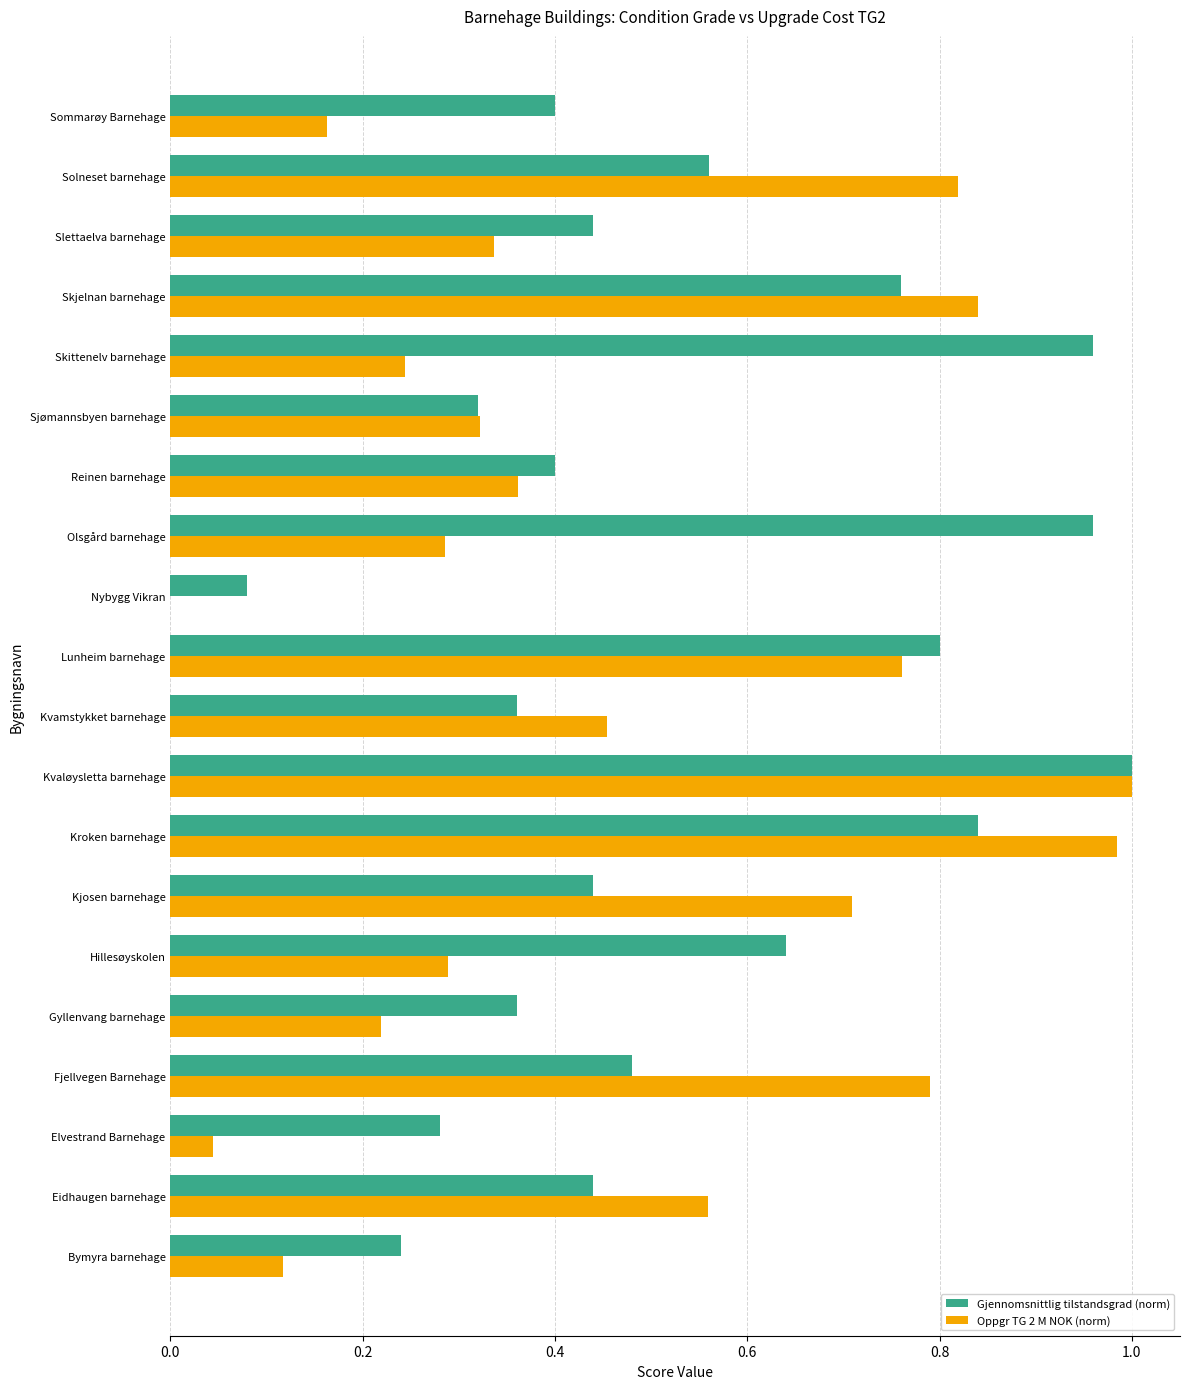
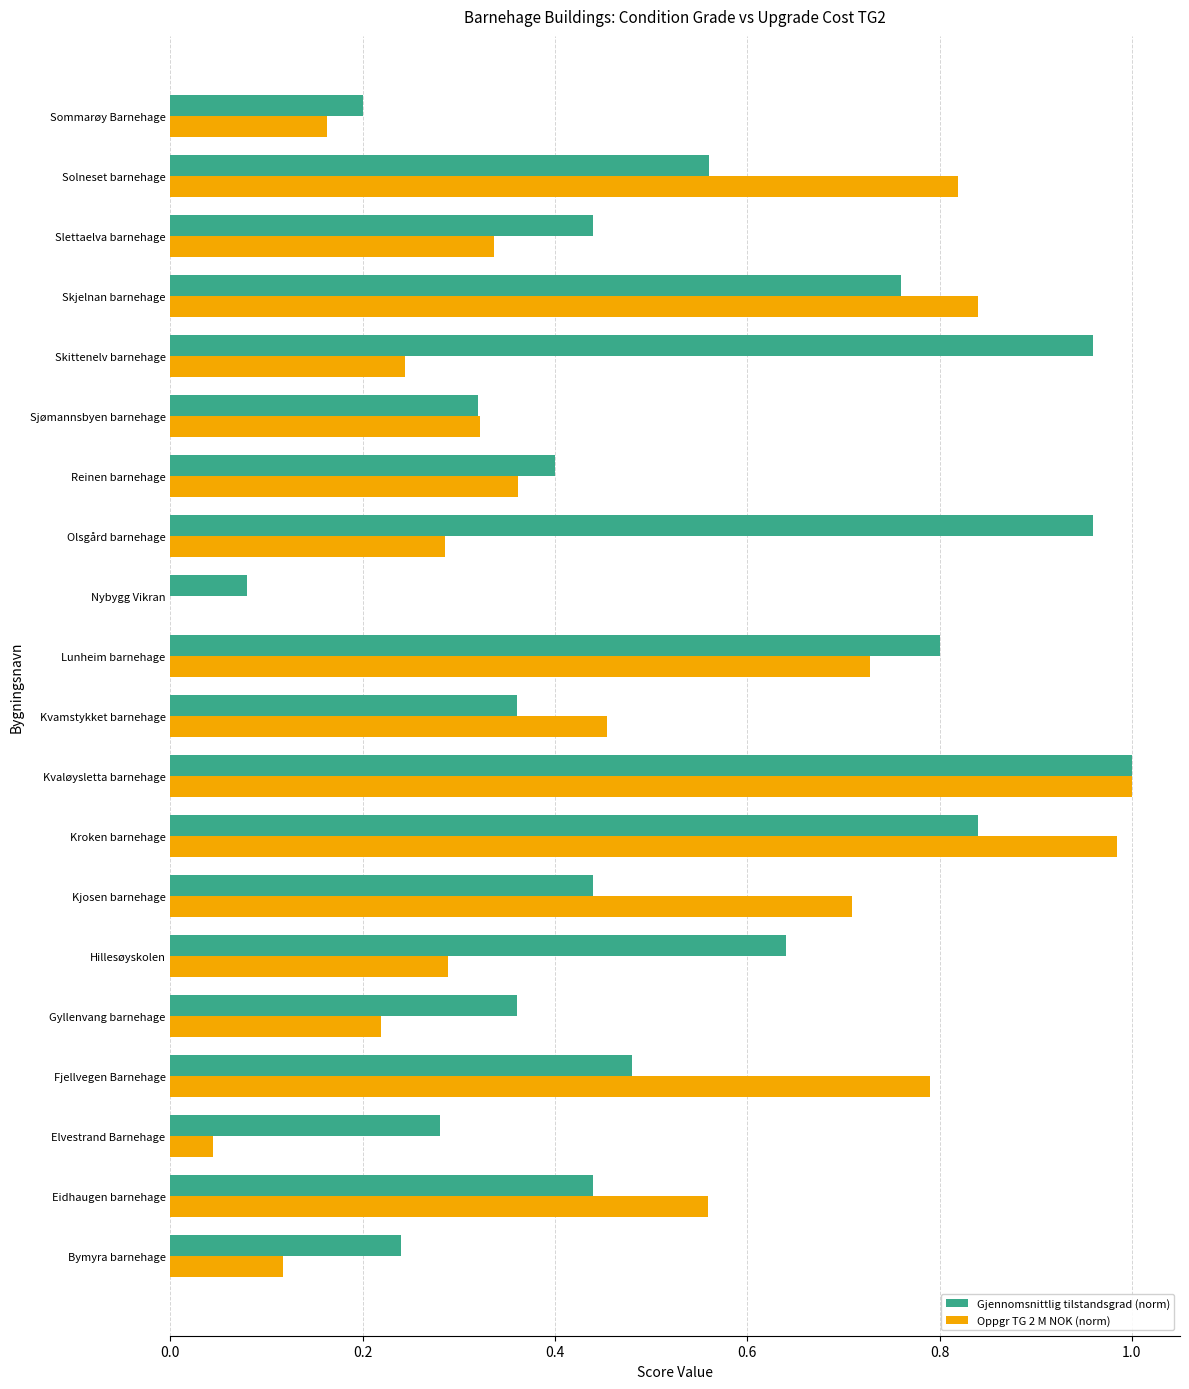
Gjennomsnittlig tilstandsgrad (norm), Sommarøy Barnehage: 0.40 -> 0.20
Oppgr TG 2 M NOK (norm), Lunheim barnehage: 0.76 -> 0.73
